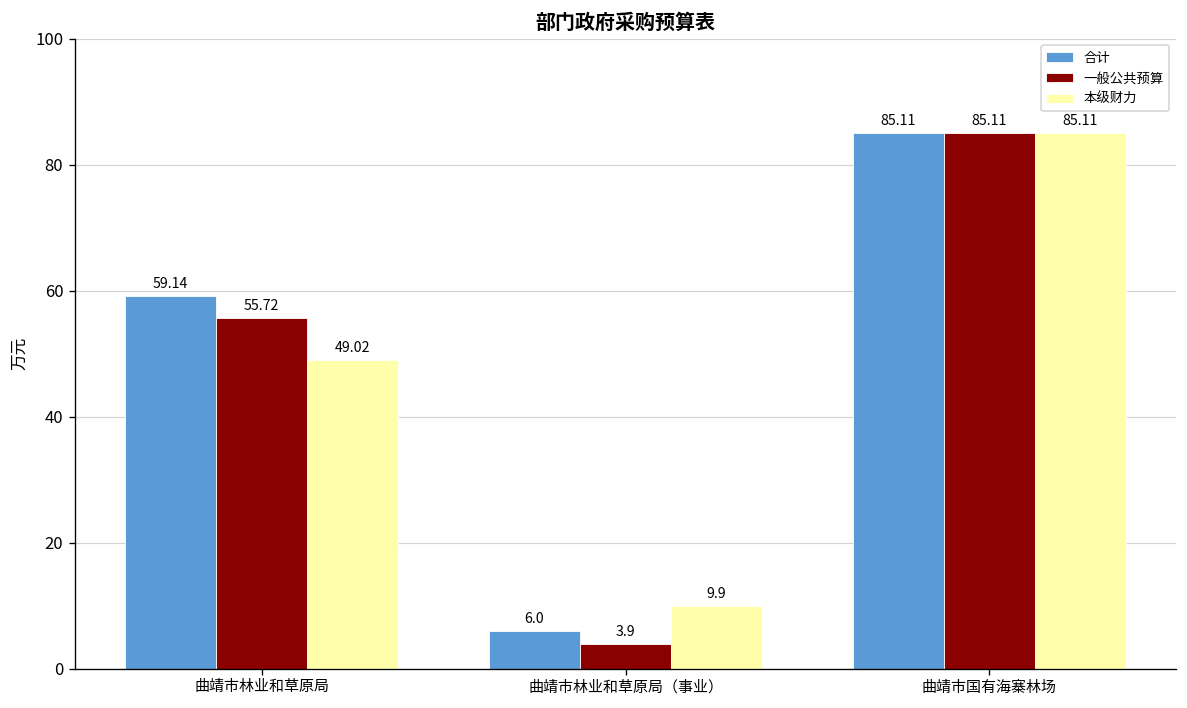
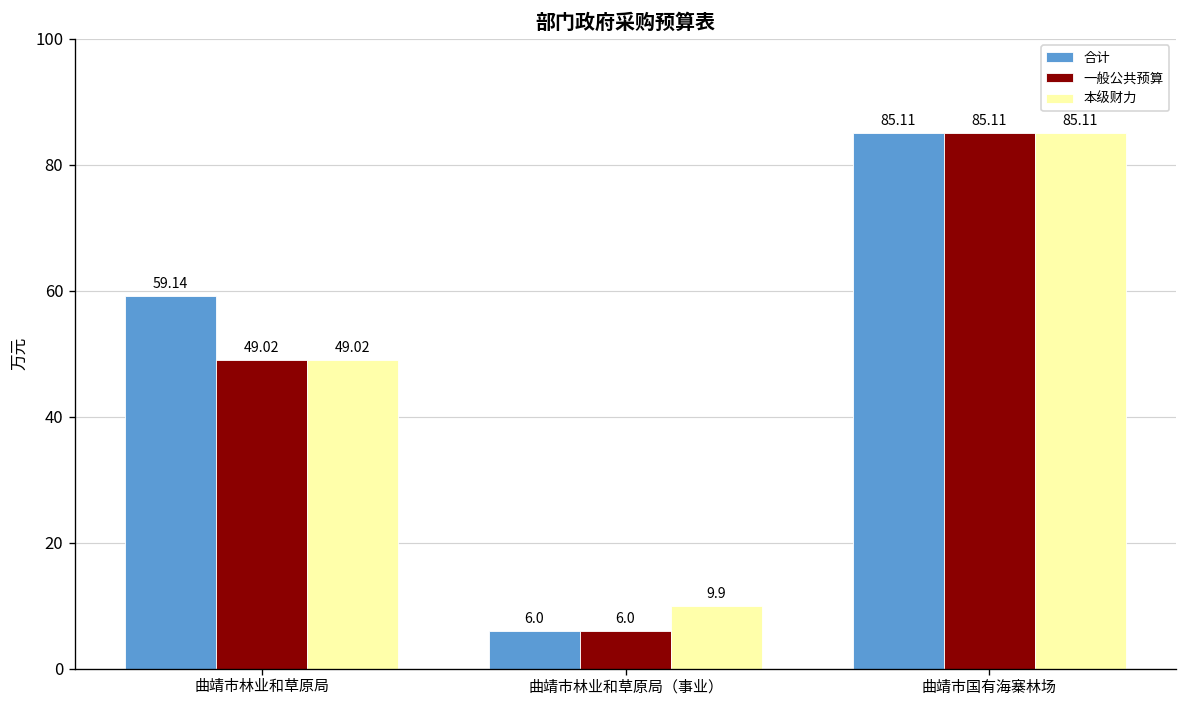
一般公共预算, 曲靖市林业和草原局: 55.72 -> 49.02
一般公共预算, 曲靖市林业和草原局（事业）: 3.9 -> 6.0
